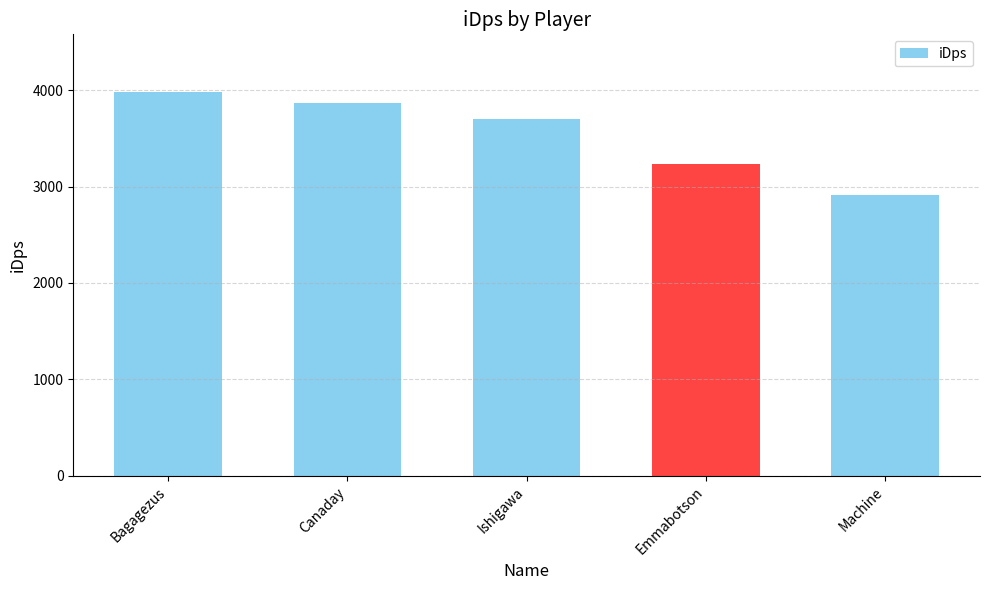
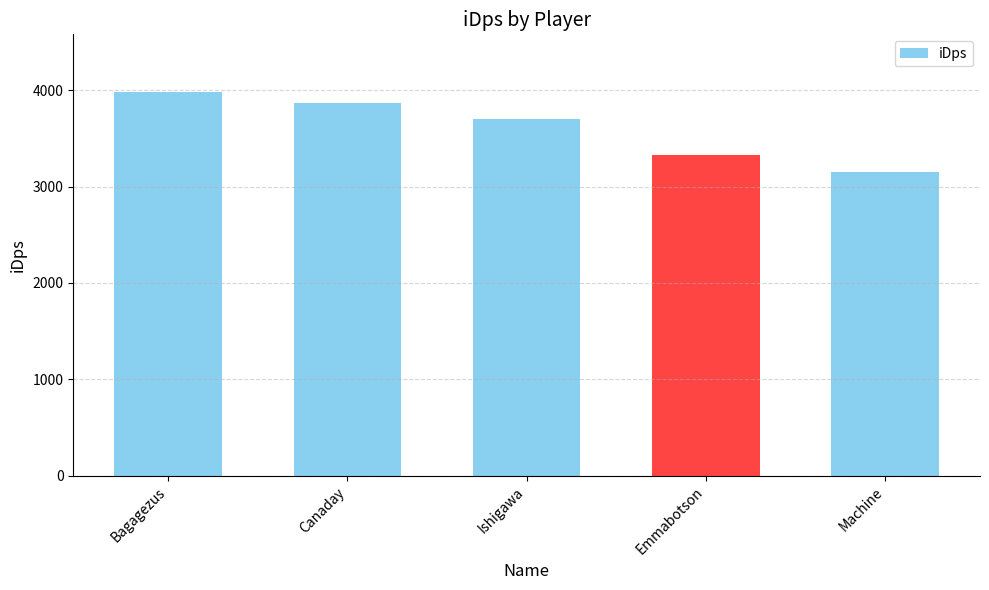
Emmabotson: 3200 -> 3300
Machine: 2900 -> 3200
